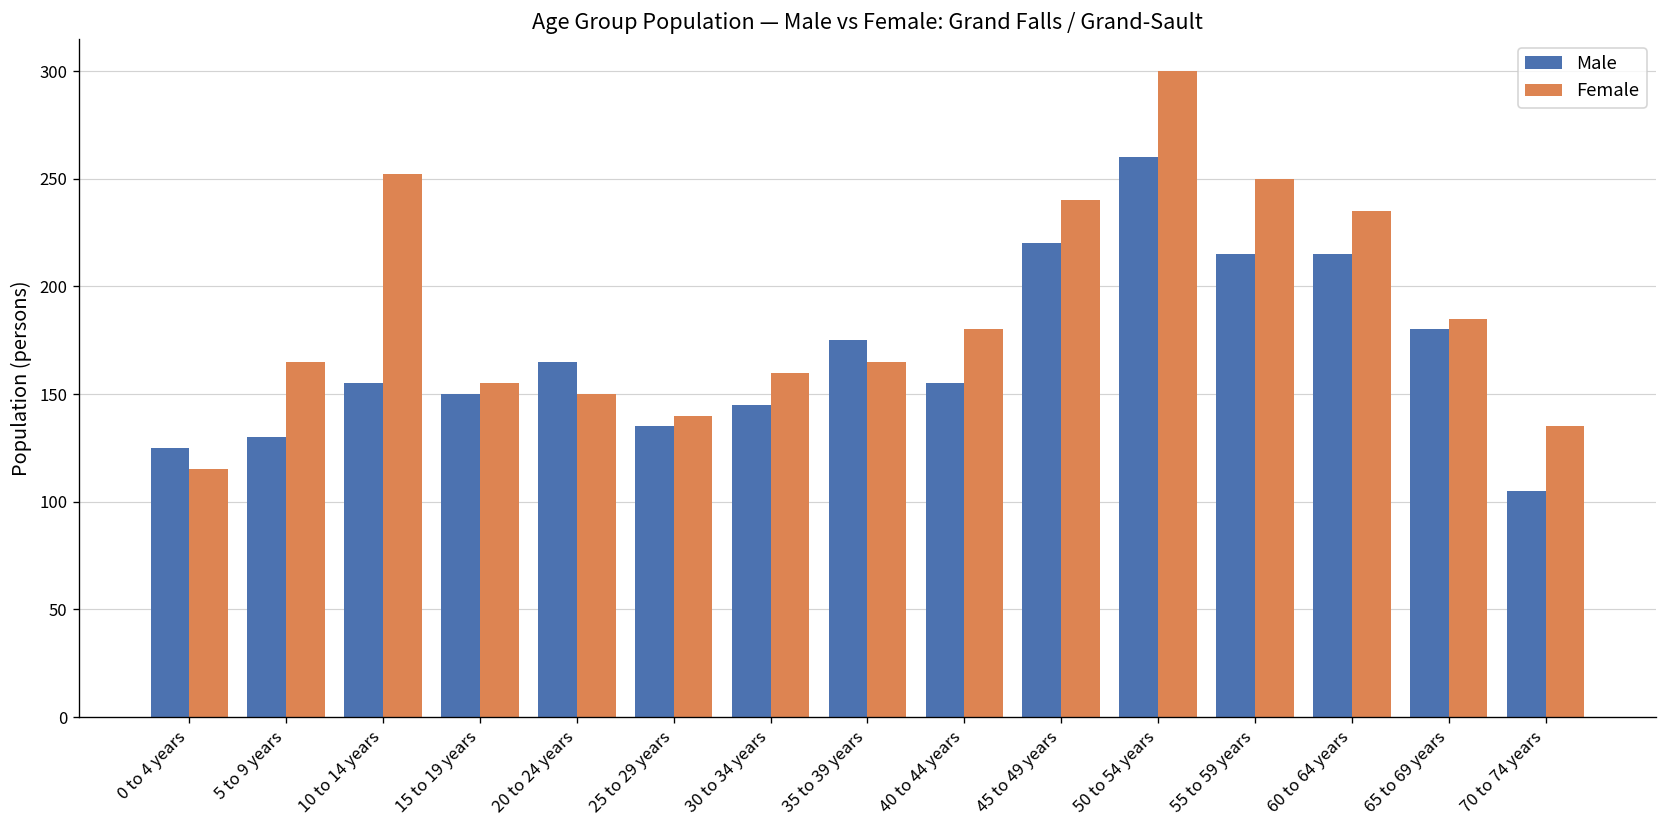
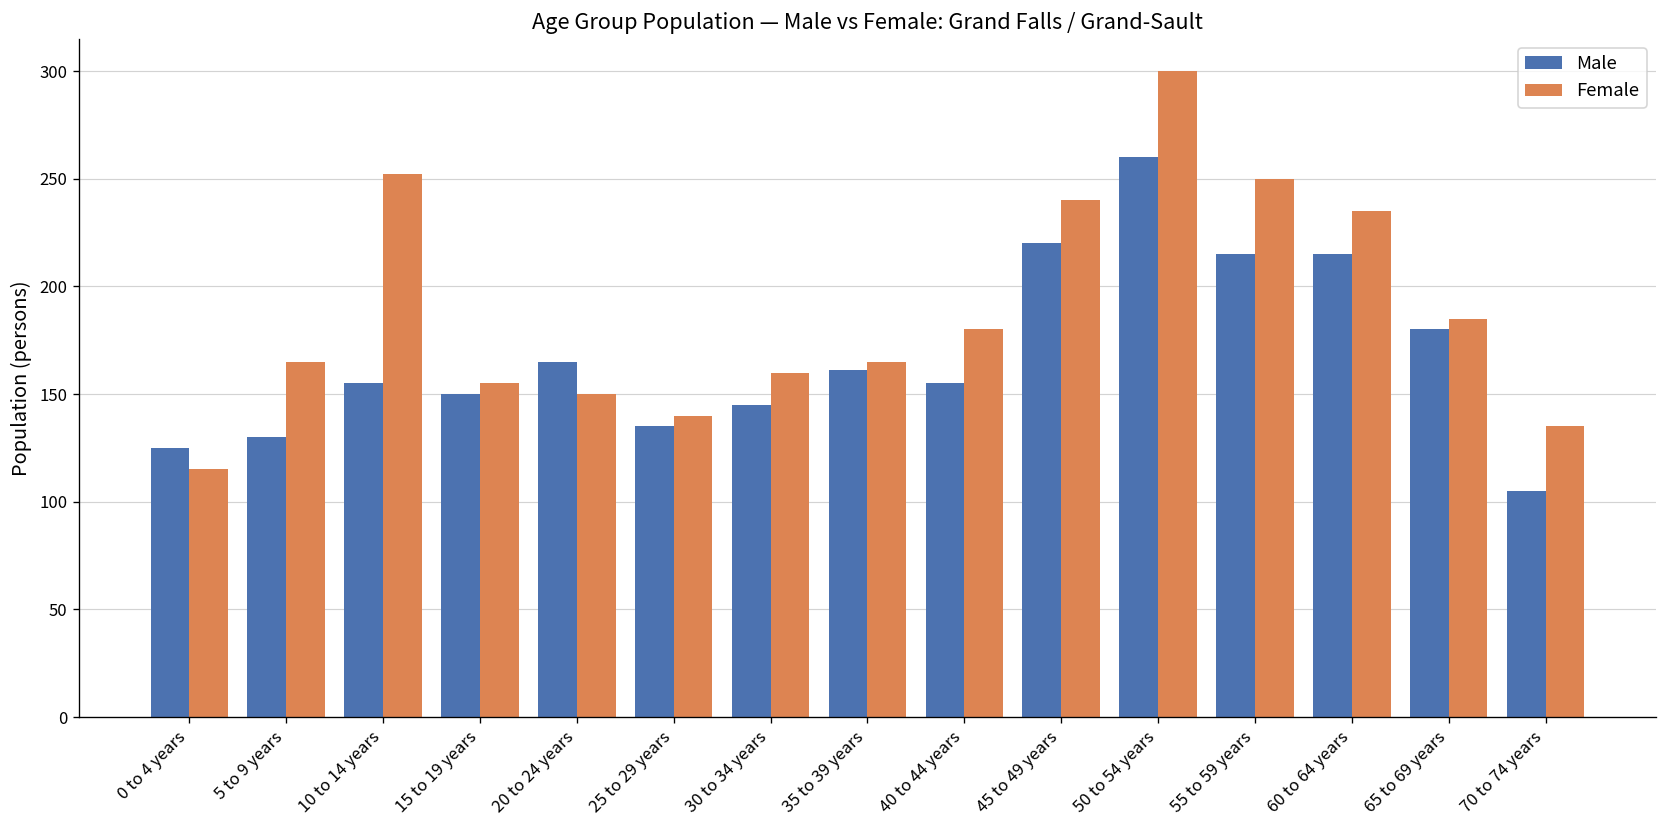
Male, 35 to 39 years: 175 -> 161
